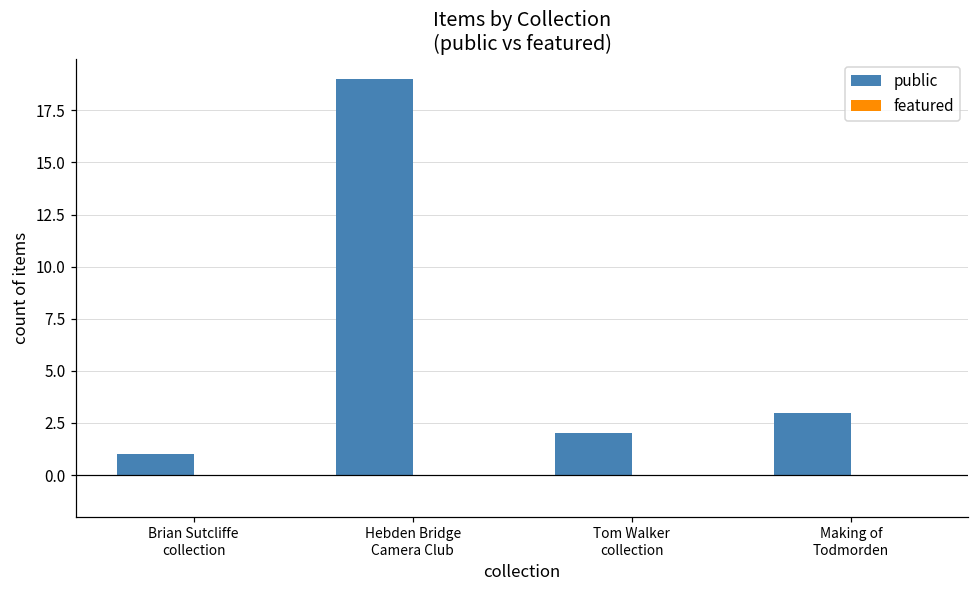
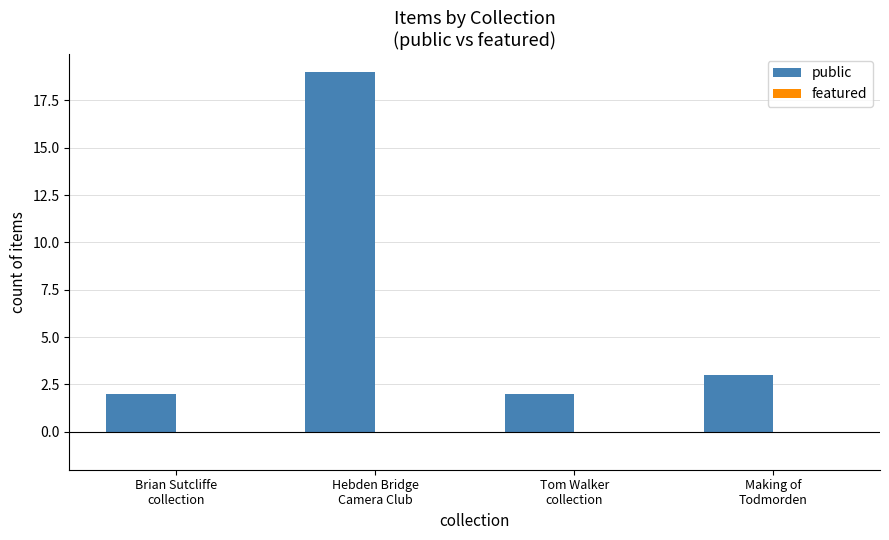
public, Brian Sutcliffe collection: 1 -> 2
